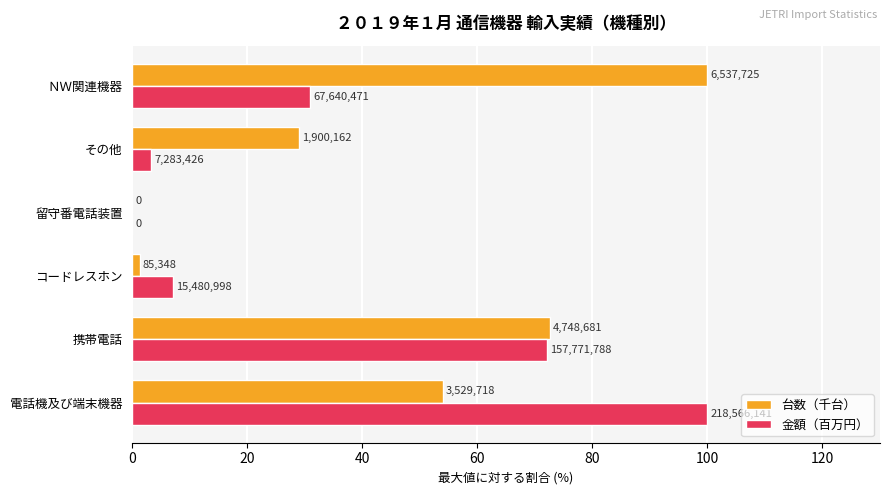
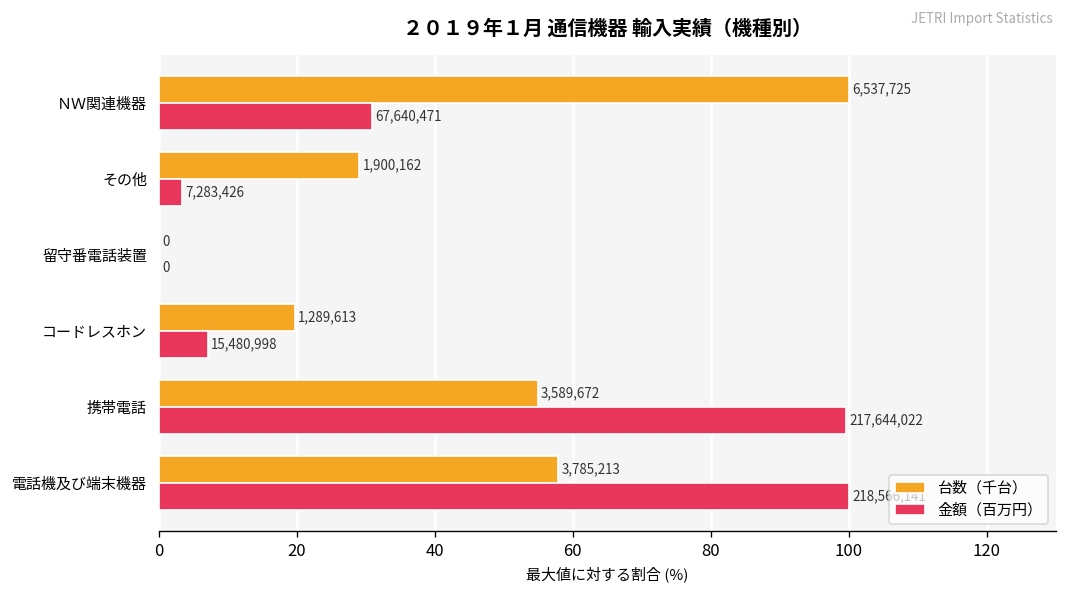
台数（千台）, コードレスホン: 85,348 -> 1,289,613
台数（千台）, 携帯電話: 4,748,681 -> 3,589,672
金額（百万円）, 携帯電話: 157,771,788 -> 217,644,022
台数（千台）, 電話機及び端末機器: 3,529,718 -> 3,785,213
